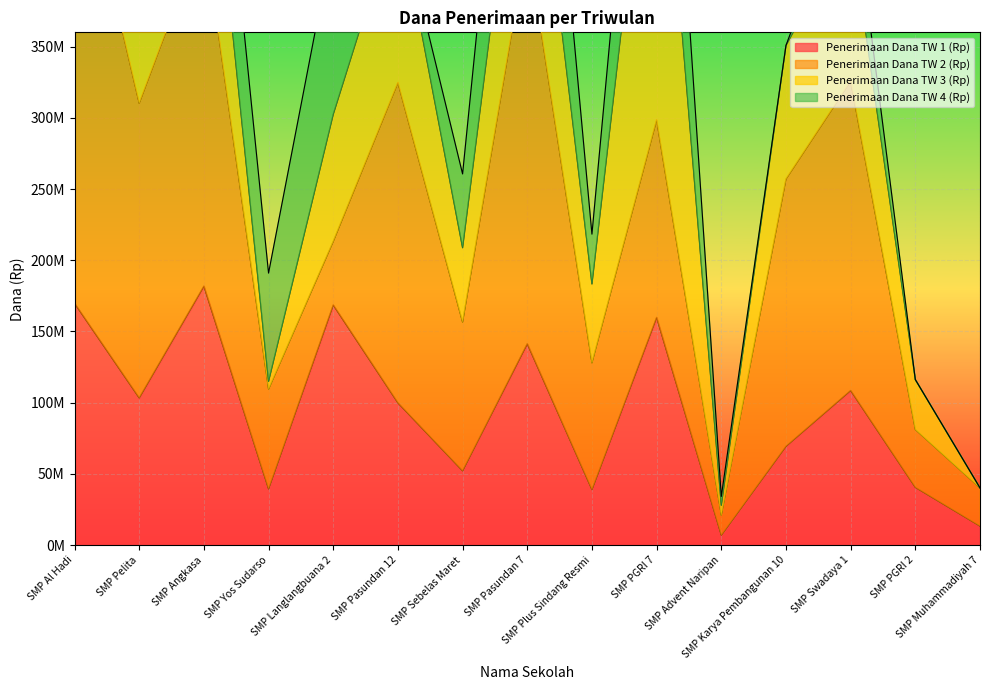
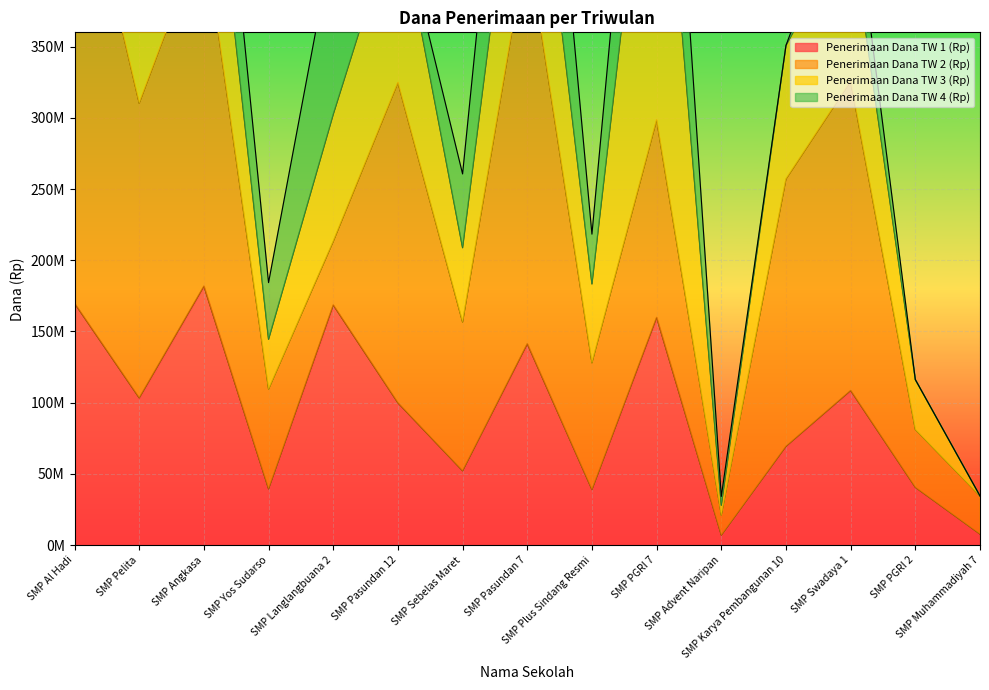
Penerimaan Dana TW 3 (Rp), SMP Yos Sudarso: 5000000 -> 35000000
Penerimaan Dana TW 4 (Rp), SMP Yos Sudarso: 76000000 -> 40000000
Penerimaan Dana TW 1 (Rp), SMP Muhammadiyah 7: 13000000 -> 8000000
